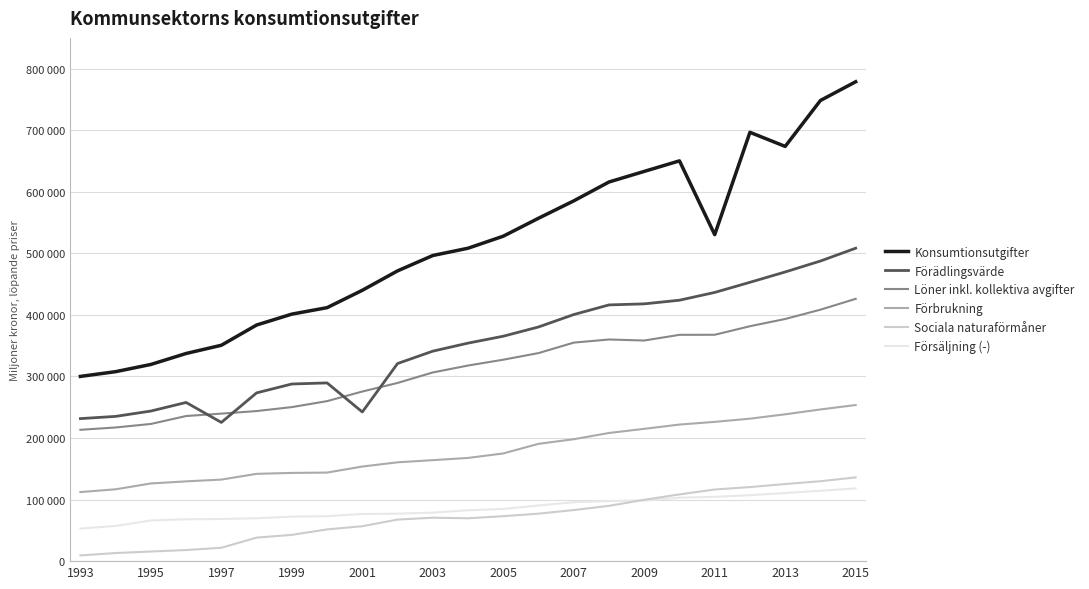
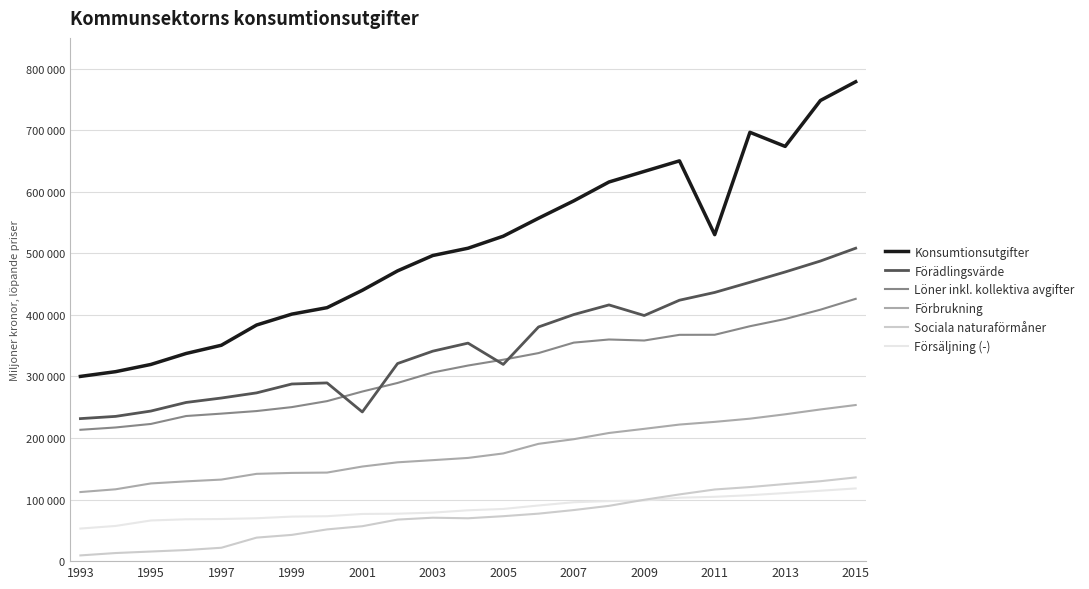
Förädlingsvärde, 1997: 230000 -> 260000
Förädlingsvärde, 2005: 370000 -> 320000
Förädlingsvärde, 2009: 420000 -> 400000
